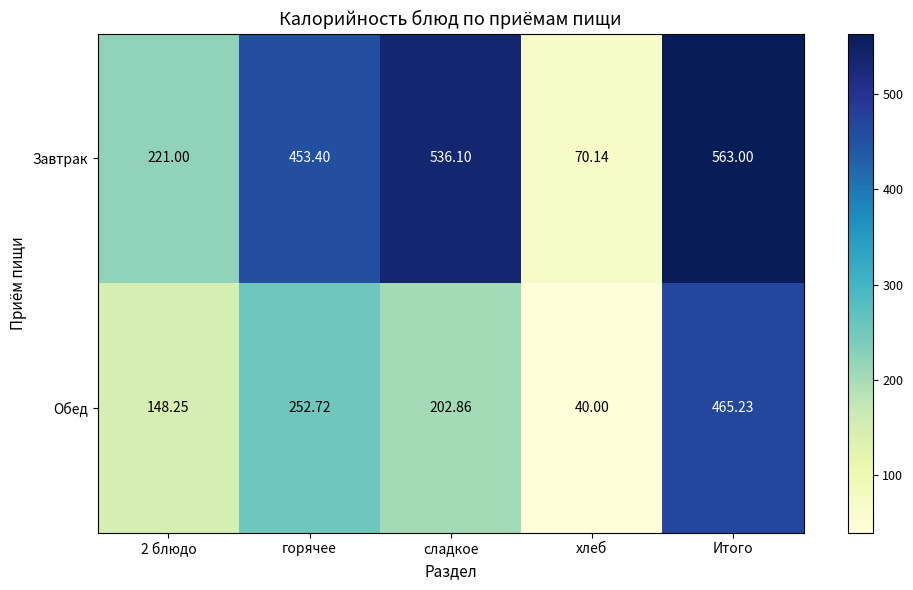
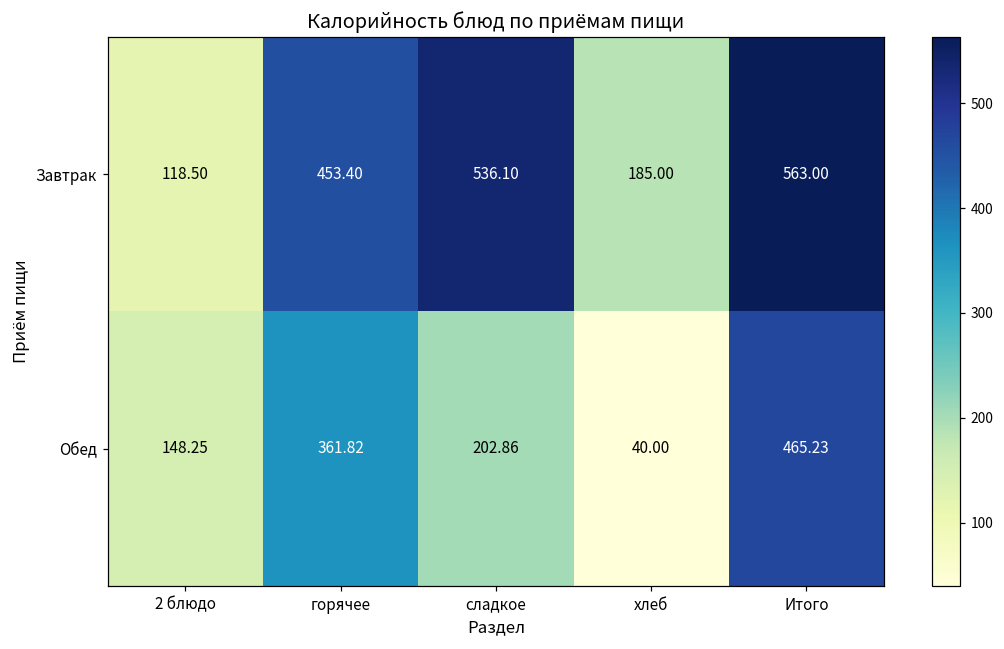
Завтрак, 2 блюдо: 221.00 -> 118.50
Завтрак, хлеб: 70.14 -> 185.00
Обед, горячее: 252.72 -> 361.82
